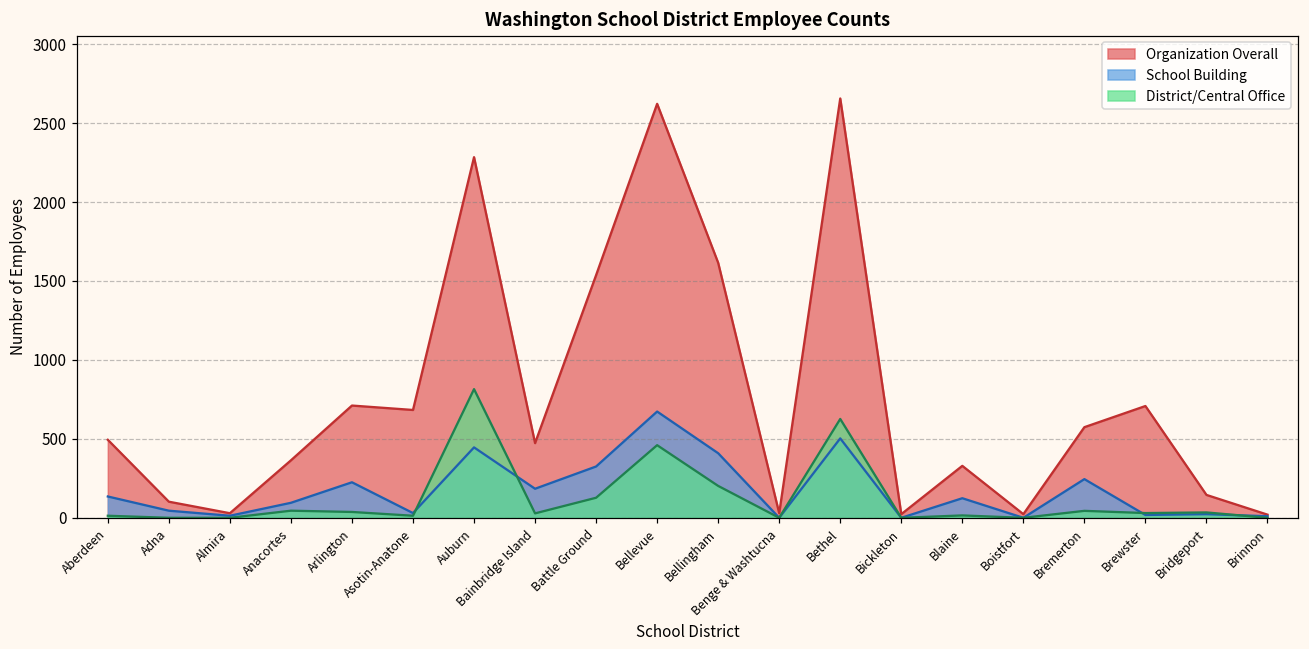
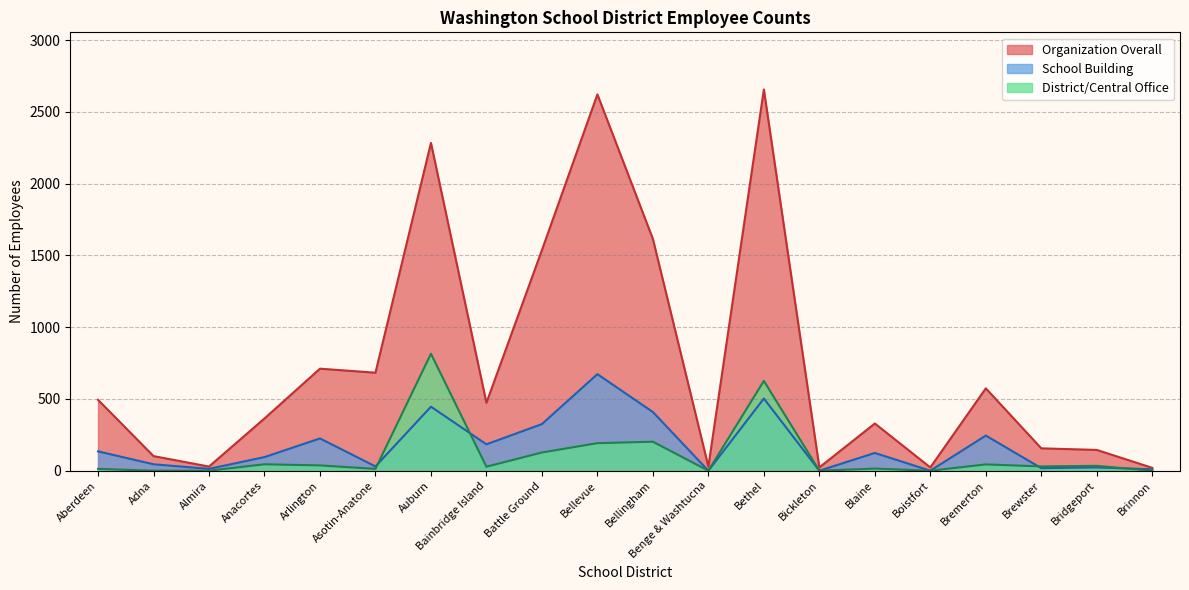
District/Central Office, Bellevue: 460 -> 190
Organization Overall, Brewster: 710 -> 160
